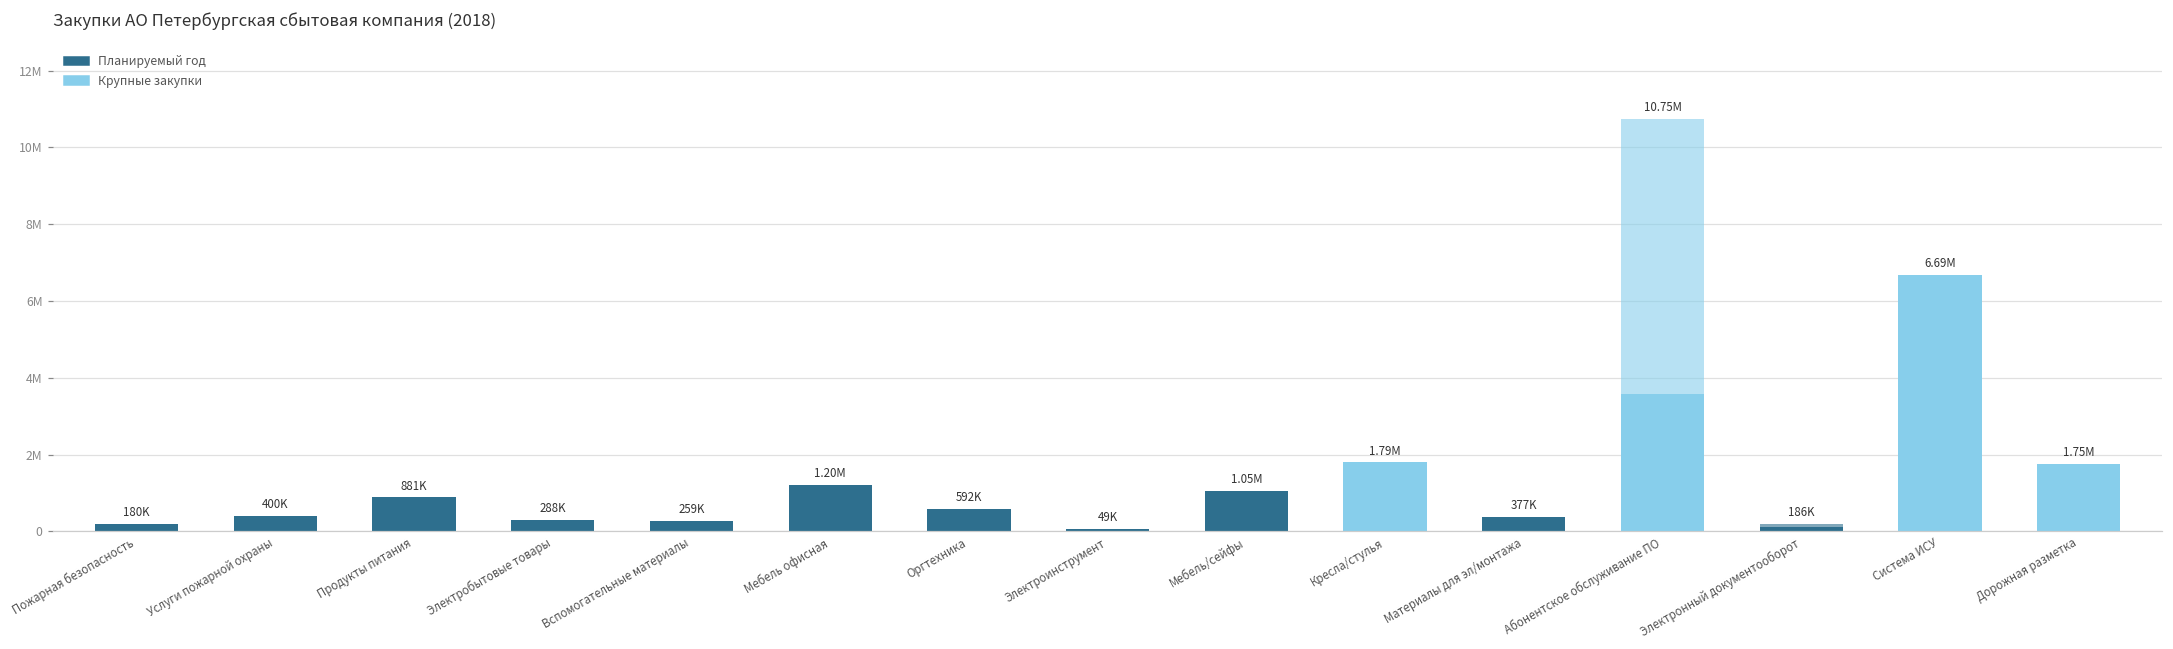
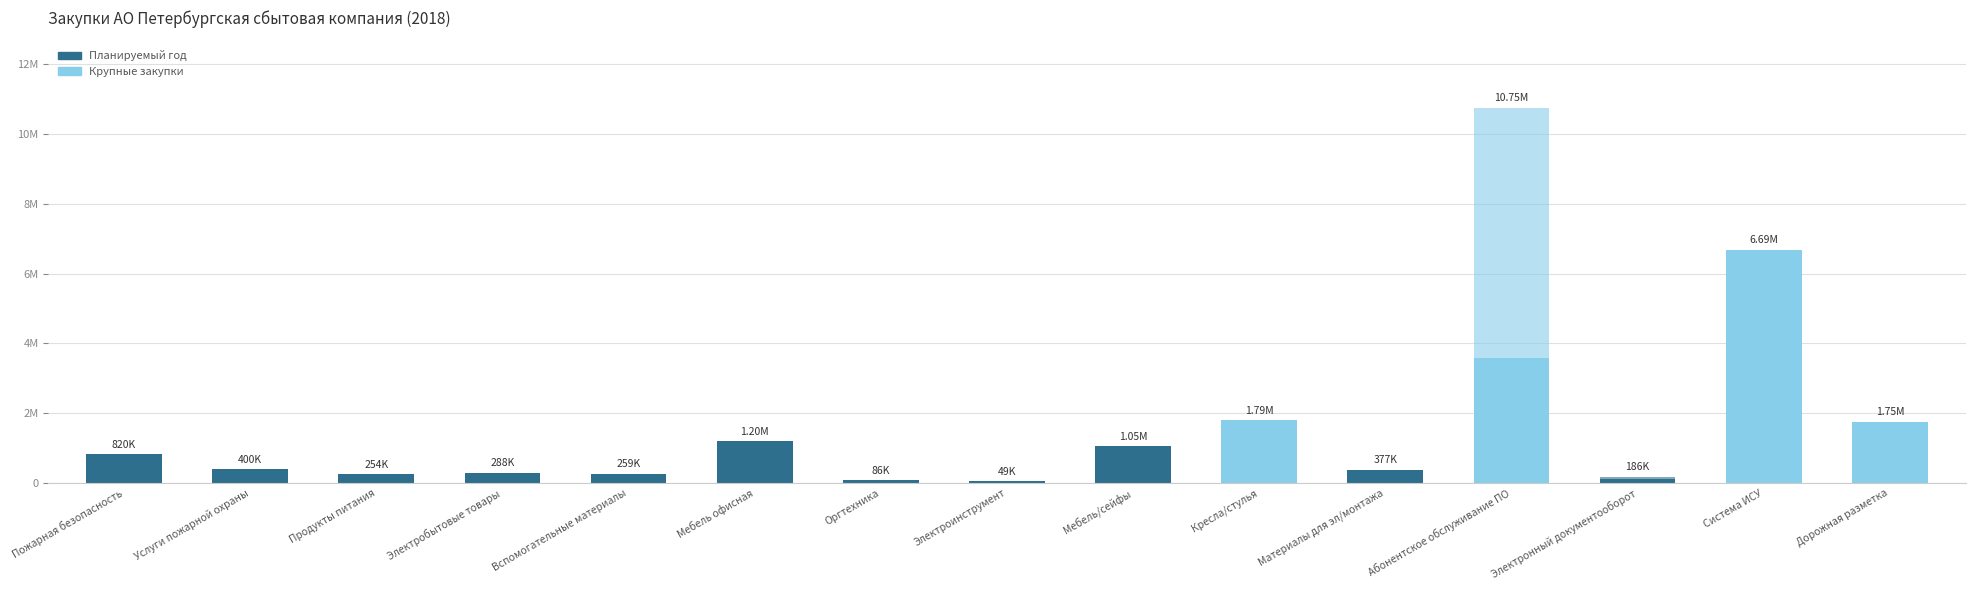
Пожарная безопасность: 180K -> 820K
Продукты питания: 881K -> 254K
Оргтехника: 592K -> 86K
